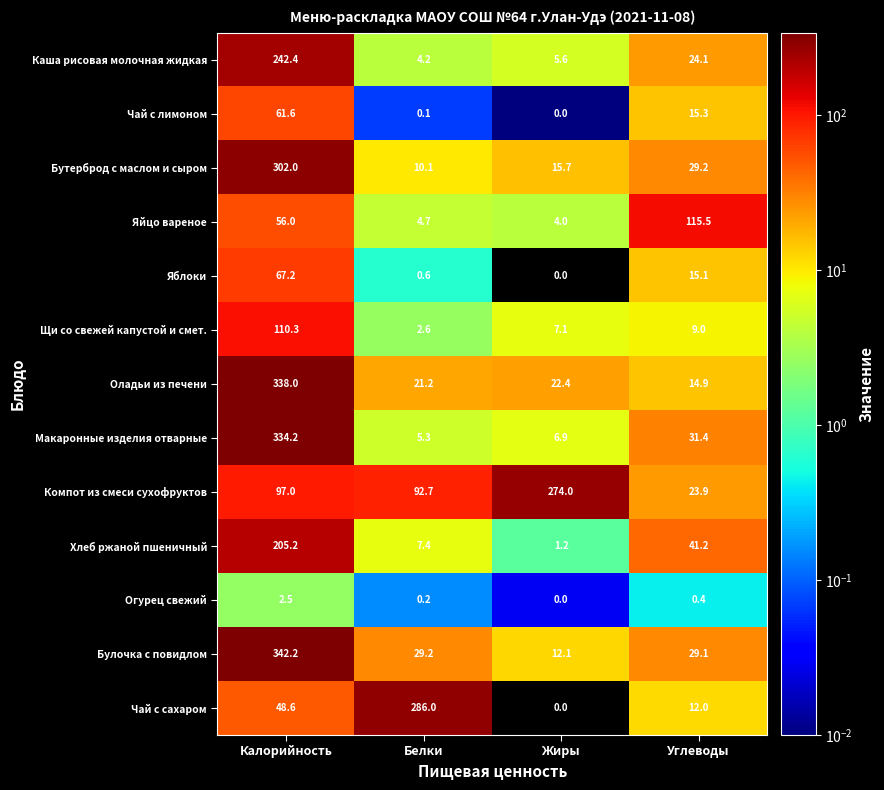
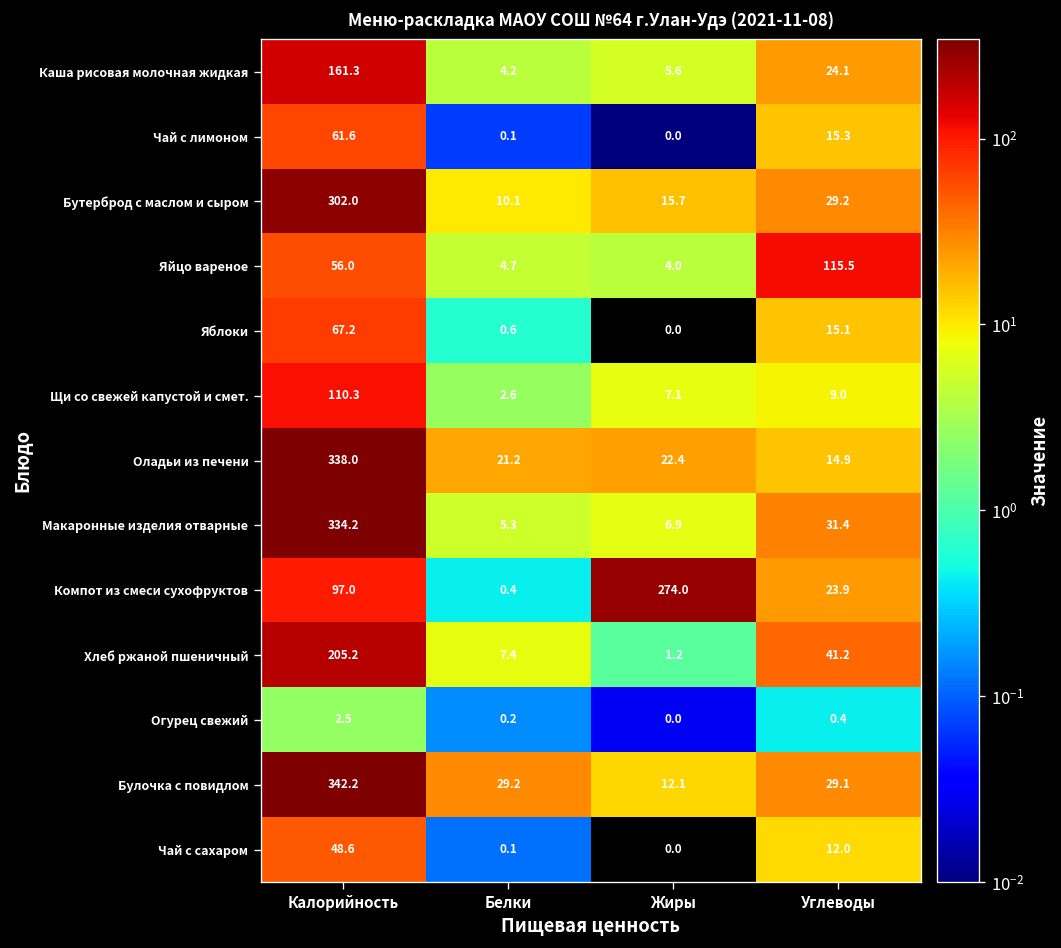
Каша рисовая молочная жидкая, Калорийность: 242.4 -> 161.3
Компот из смеси сухофруктов, Белки: 92.7 -> 0.4
Чай с сахаром, Белки: 286.0 -> 0.1
